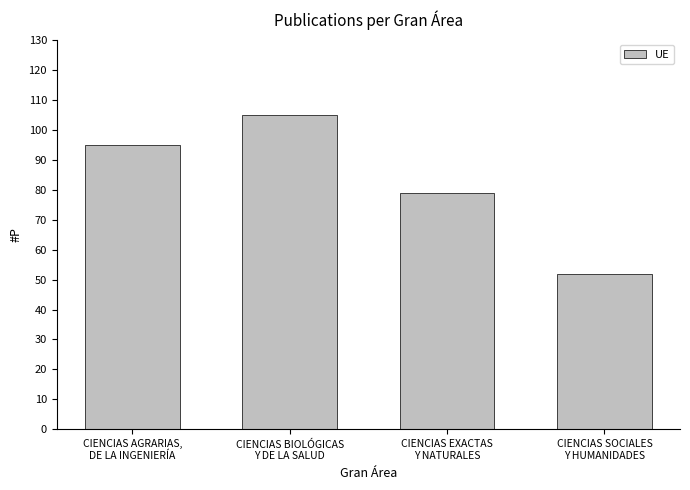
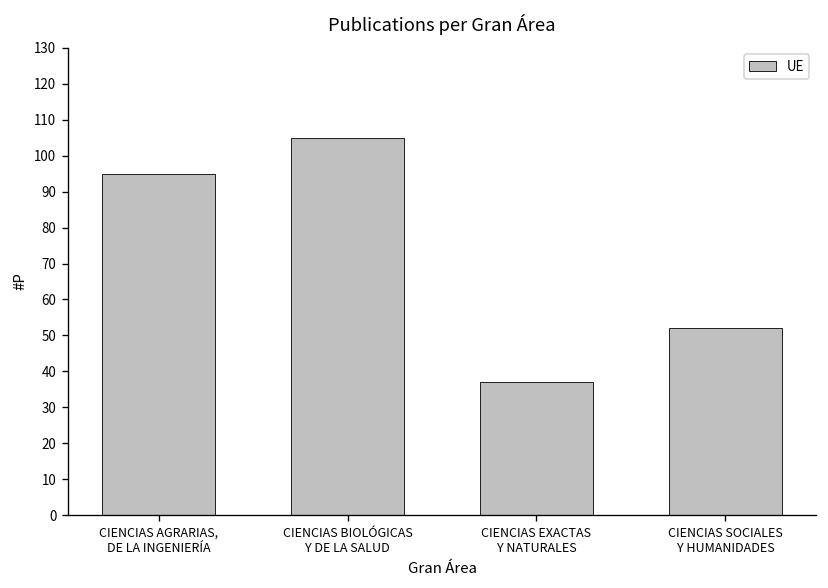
CIENCIAS EXACTAS Y NATURALES: 79 -> 37
